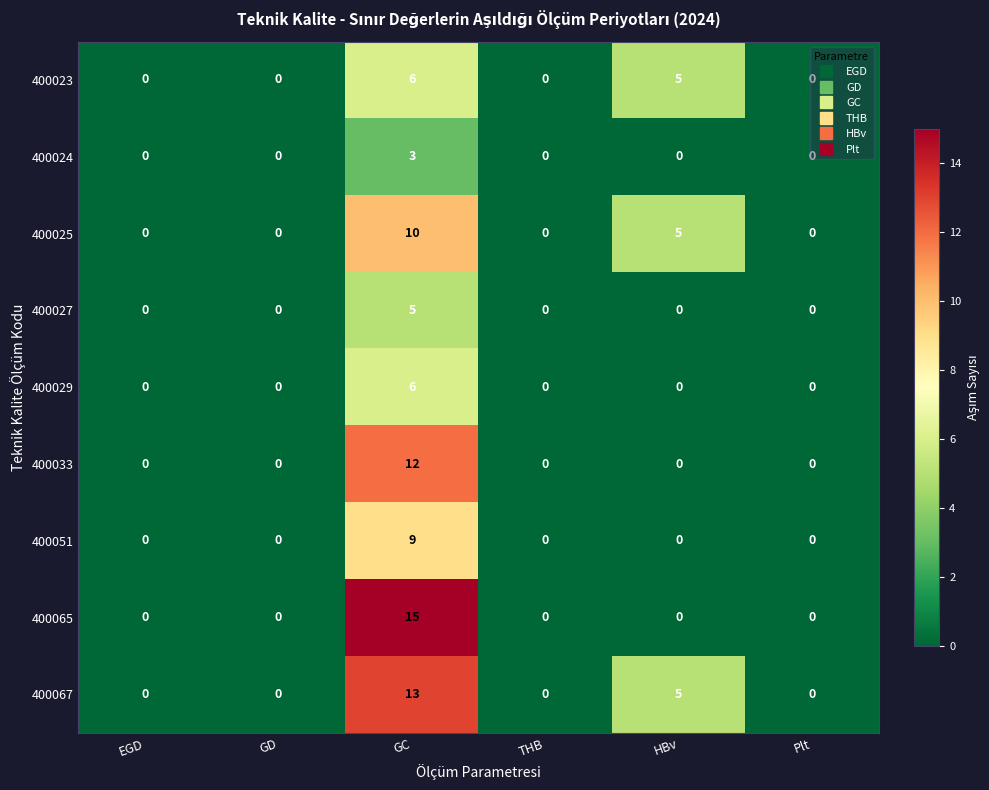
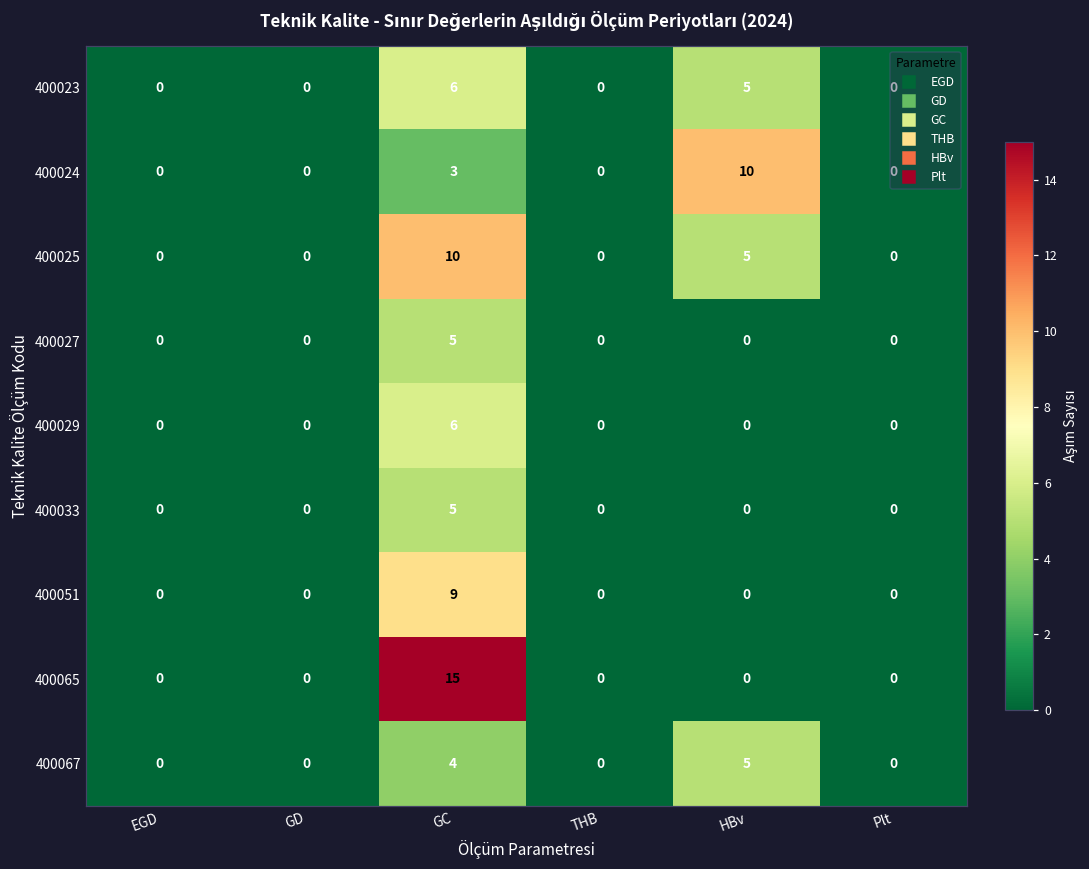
400024, HBv: 0 -> 10
400033, GC: 12 -> 5
400067, GC: 13 -> 4
